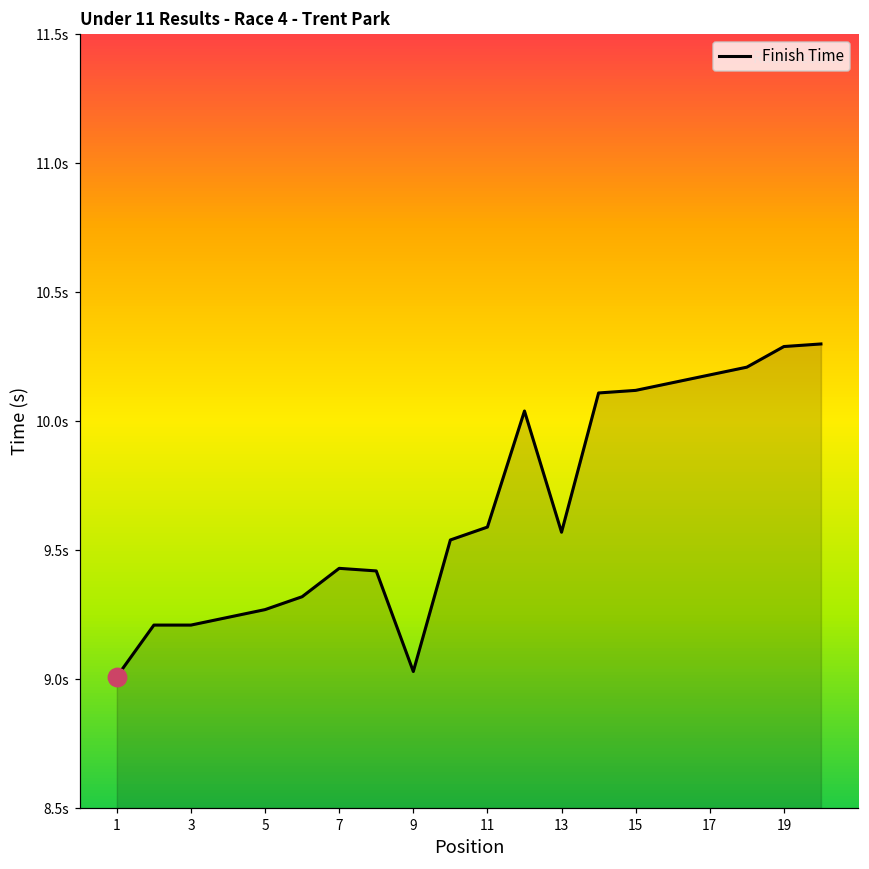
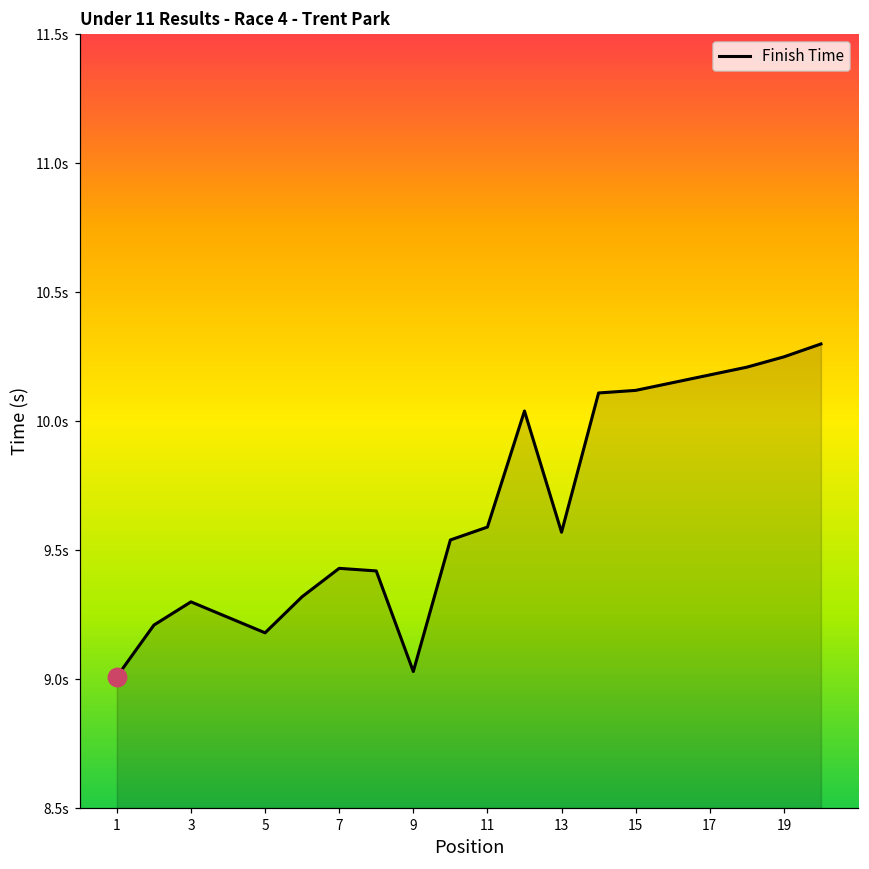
Finish Time, 3: 9.21s -> 9.30s
Finish Time, 5: 9.27s -> 9.18s
Finish Time, 19: 10.29s -> 10.25s
